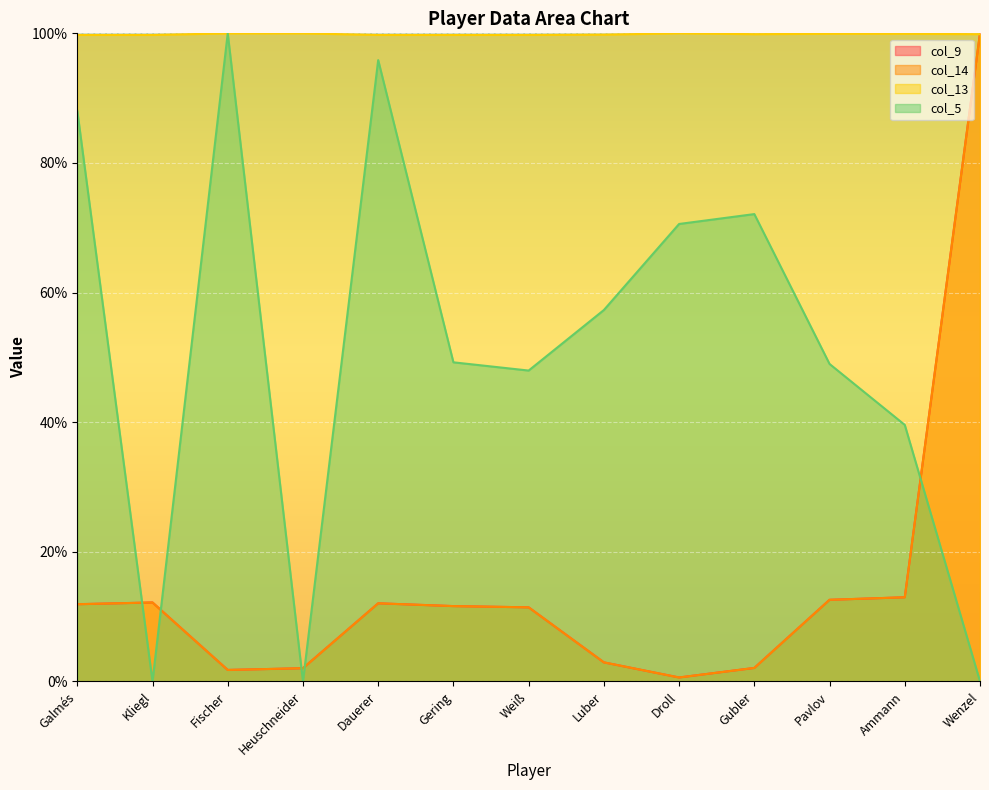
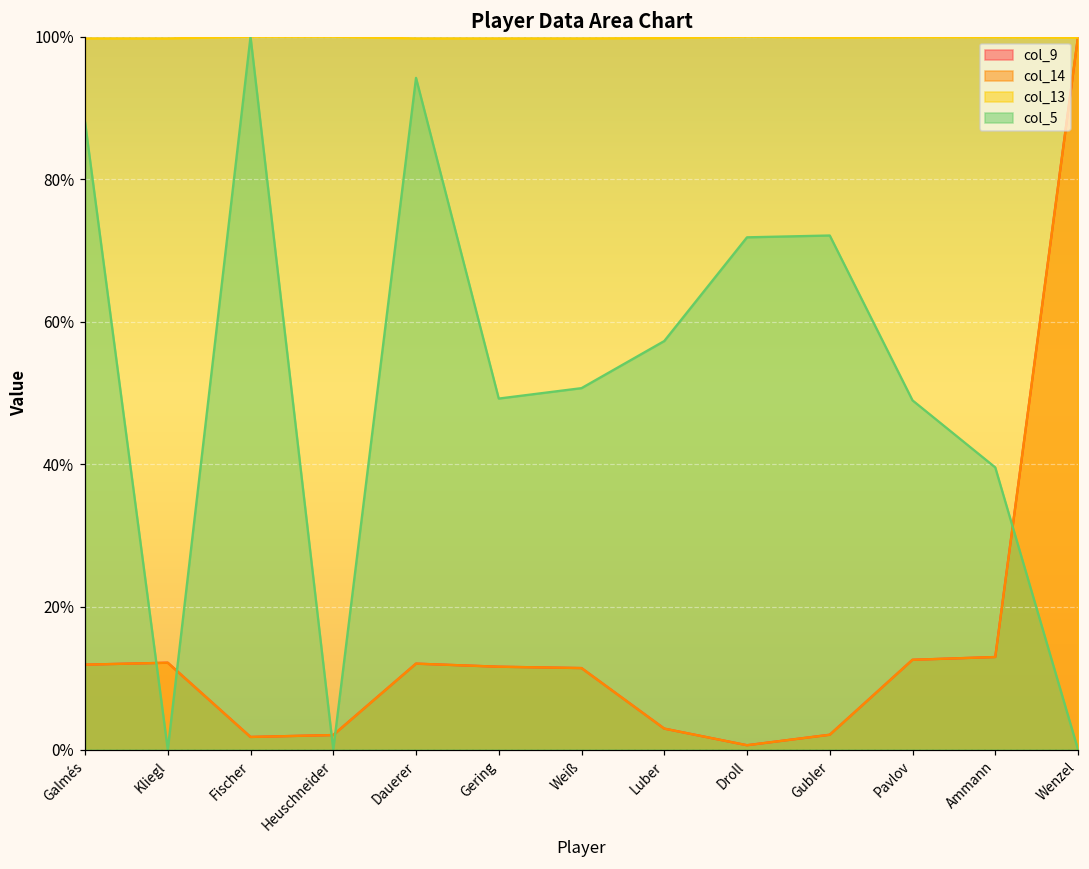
col_5, Dauerer: 96% -> 94%
col_5, Weiß: 48% -> 51%
col_5, Droll: 71% -> 72%
